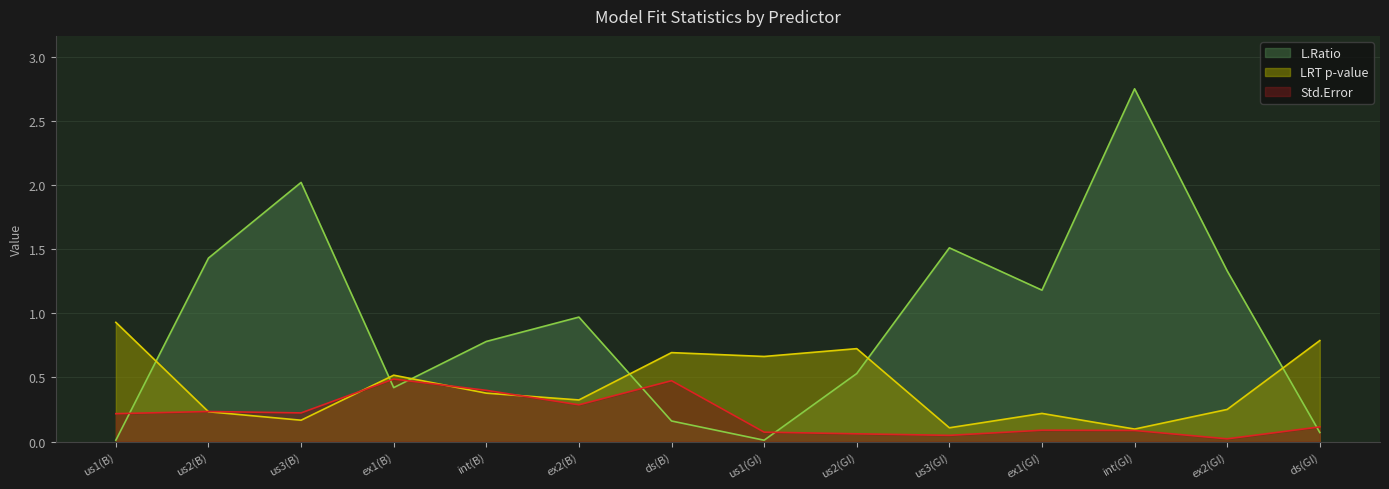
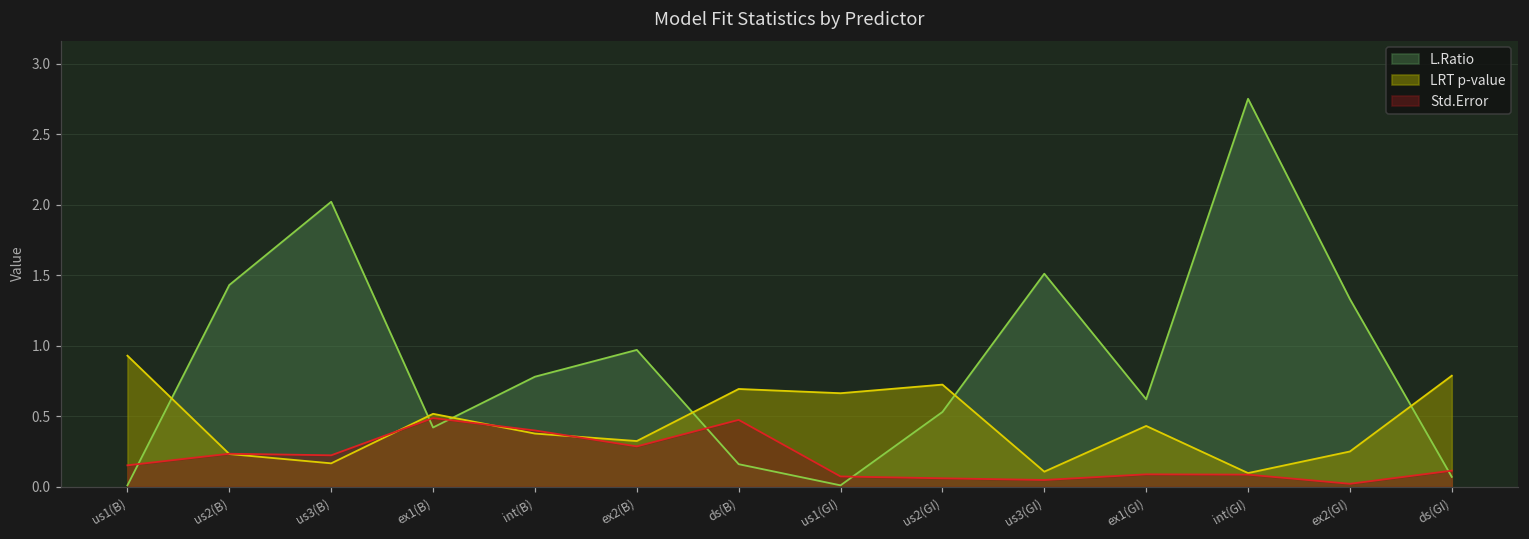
Std.Error, us1(B): 0.22 -> 0.15
L.Ratio, ex1(GI): 1.18 -> 0.62
LRT p-value, ex1(GI): 0.22 -> 0.43
